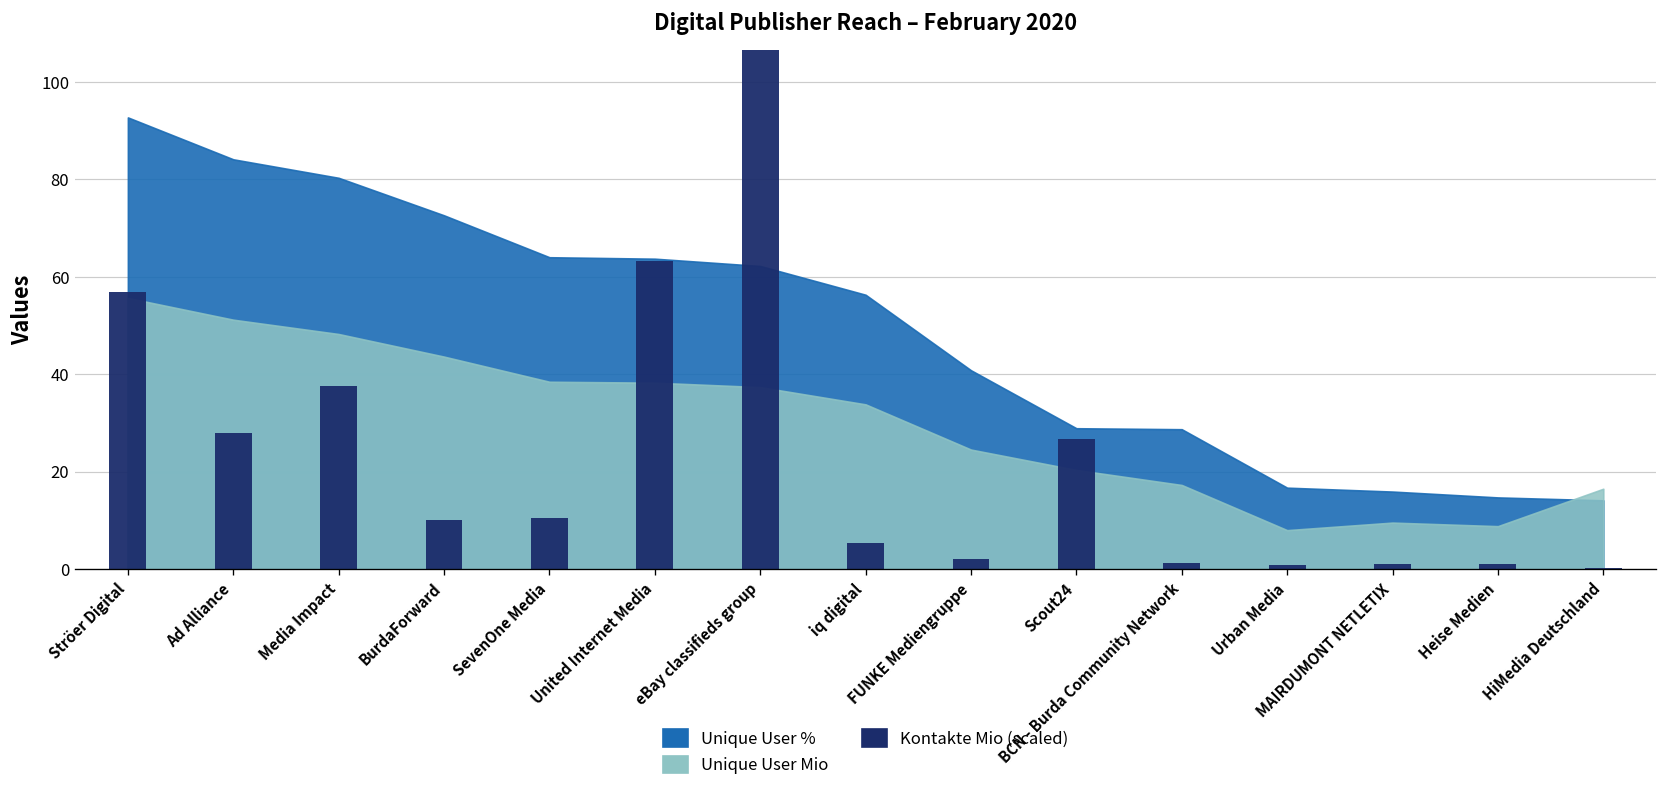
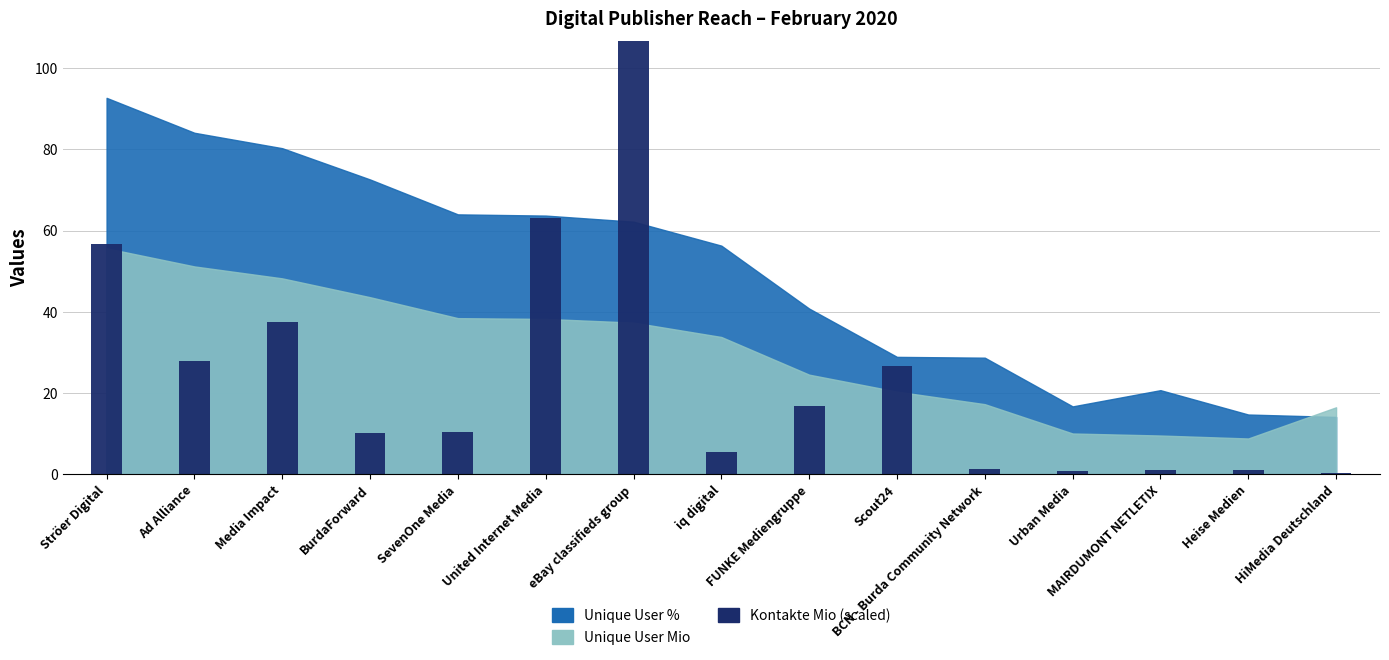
Kontakte Mio (scaled), FUNKE Mediengruppe: 2 -> 17
Unique User Mio, Urban Media: 8 -> 10
Unique User %, MAIRDUMONT NETLETIX: 16 -> 21
